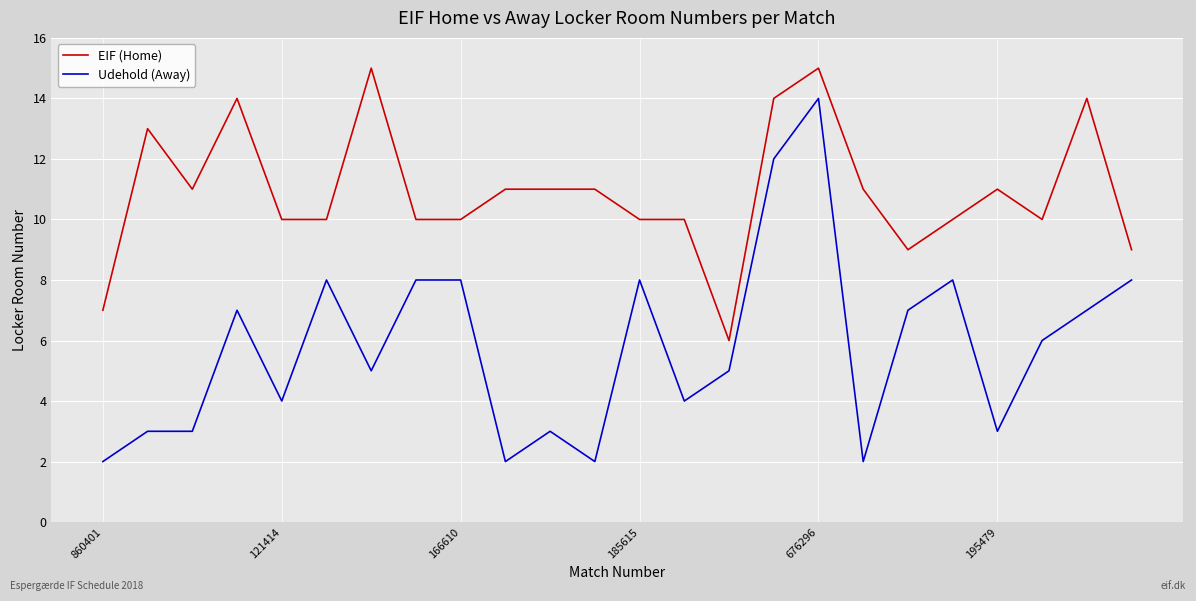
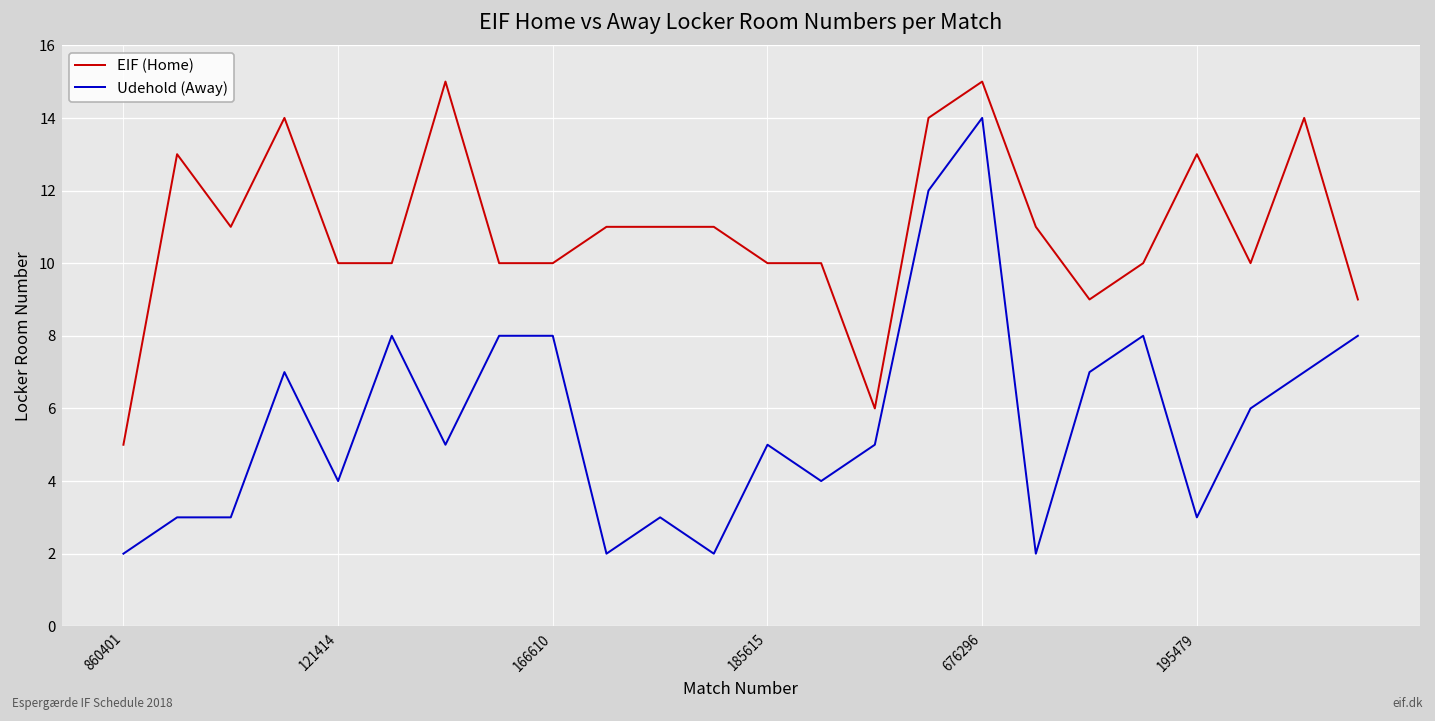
EIF (Home), 860401: 7 -> 5
Udehold (Away), 185615: 8 -> 5
EIF (Home), 195479: 11 -> 13
